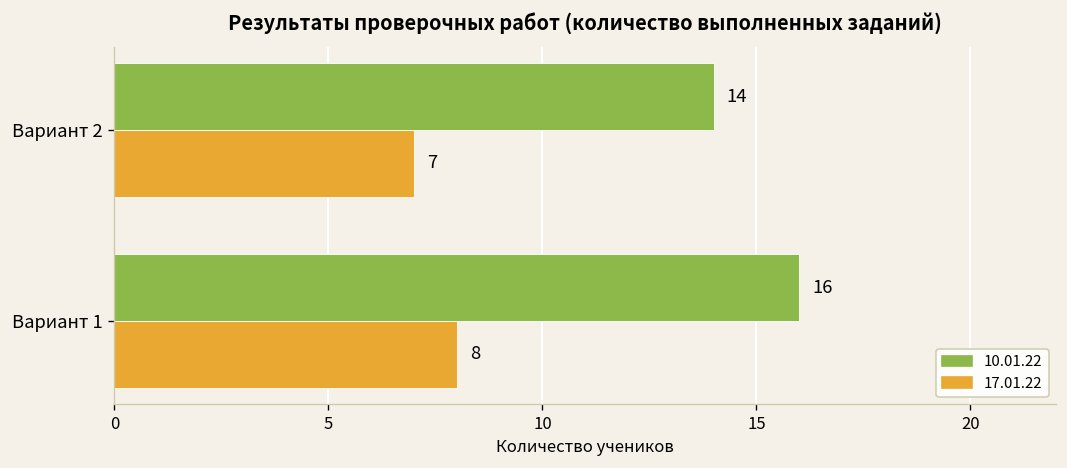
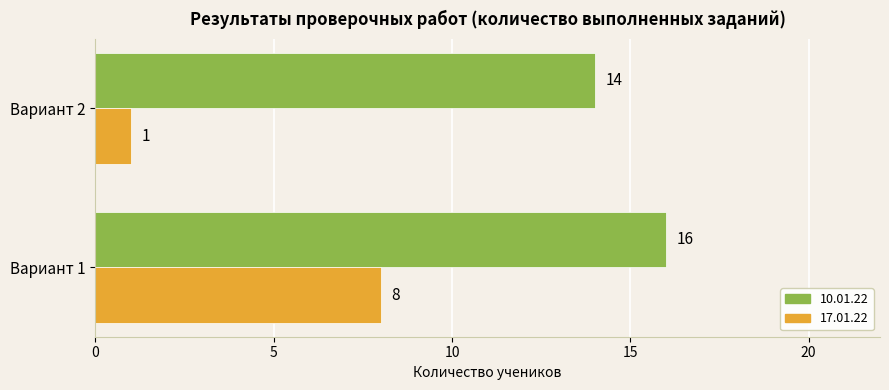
17.01.22, Вариант 2: 7 -> 1
